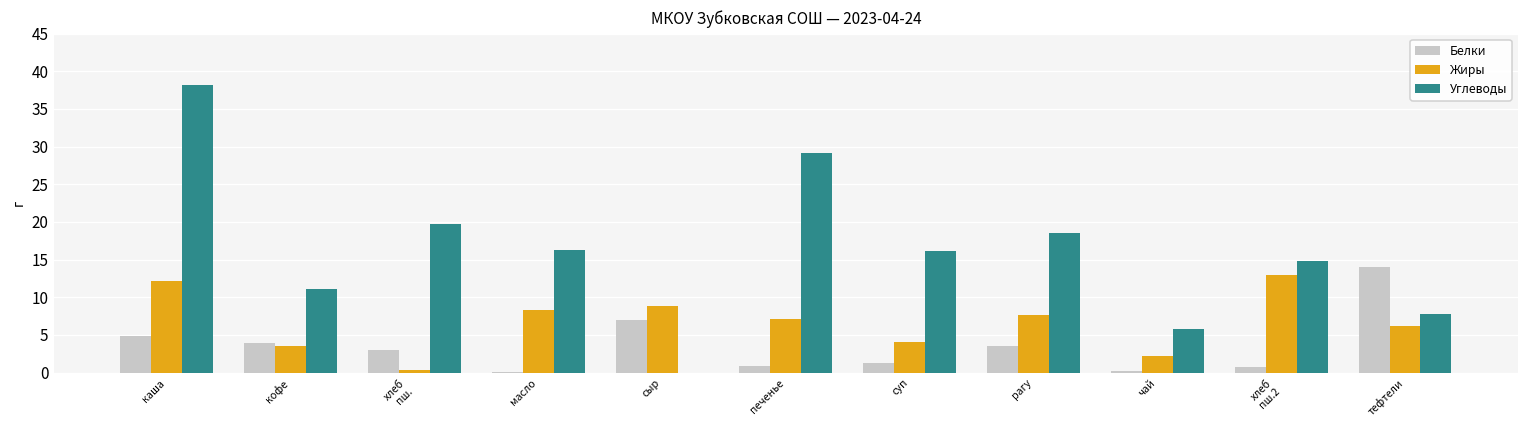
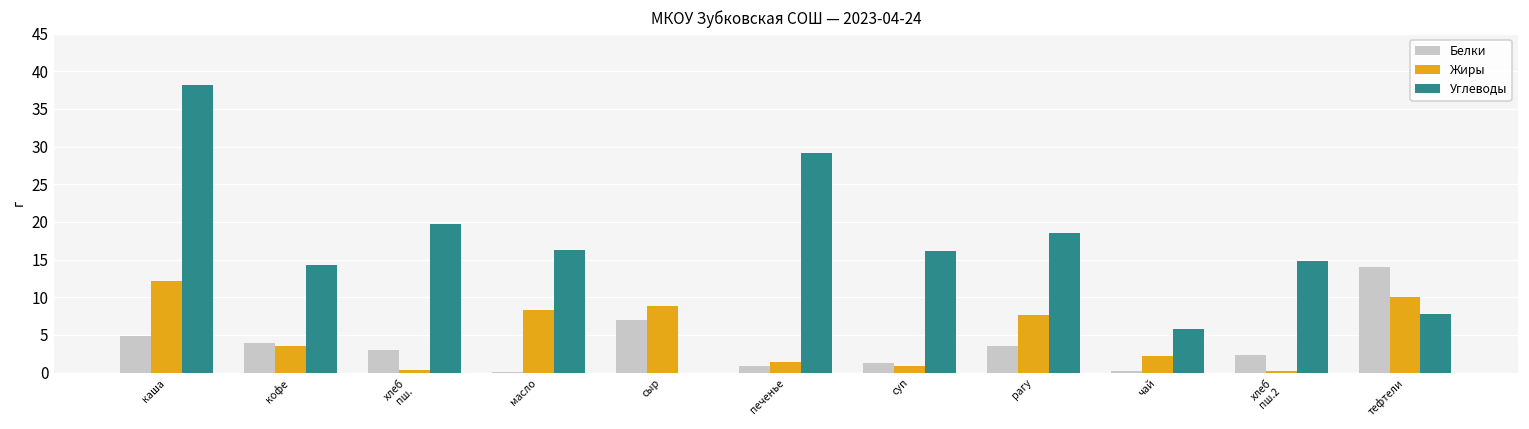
Углеводы, кофе: 11 -> 14
Жиры, печенье: 7 -> 1
Жиры, суп: 4 -> 1
Белки, хлеб пш.2: 1 -> 2
Жиры, хлеб пш.2: 13 -> 0
Жиры, тефтели: 6 -> 10
